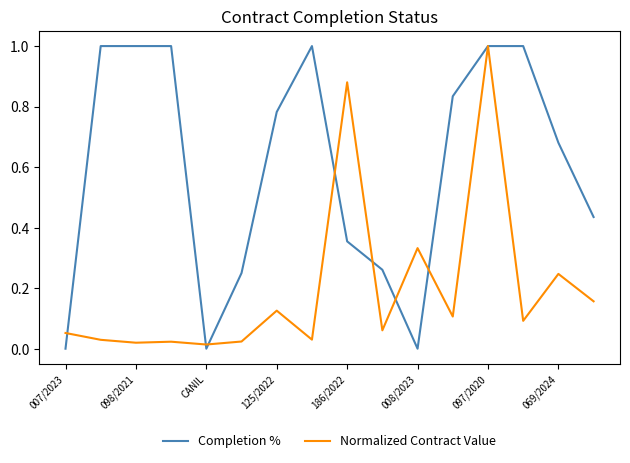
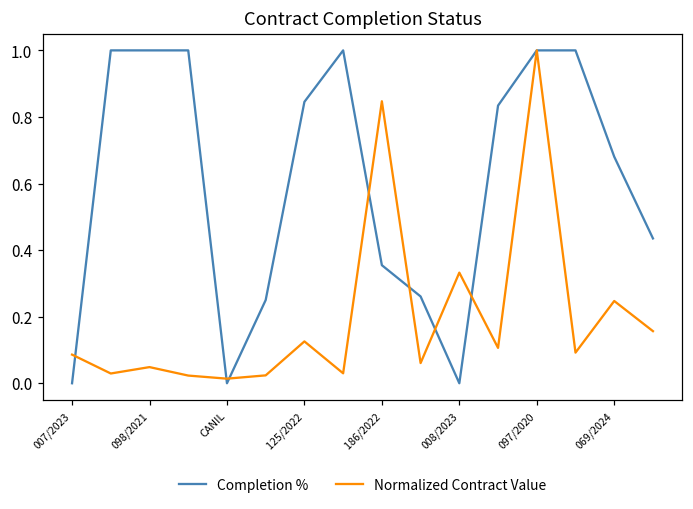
Normalized Contract Value, 007/2023: 0.05 -> 0.09
Normalized Contract Value, 098/2021: 0.02 -> 0.05
Completion %, 125/2022: 0.78 -> 0.85
Normalized Contract Value, 186/2022: 0.88 -> 0.85
